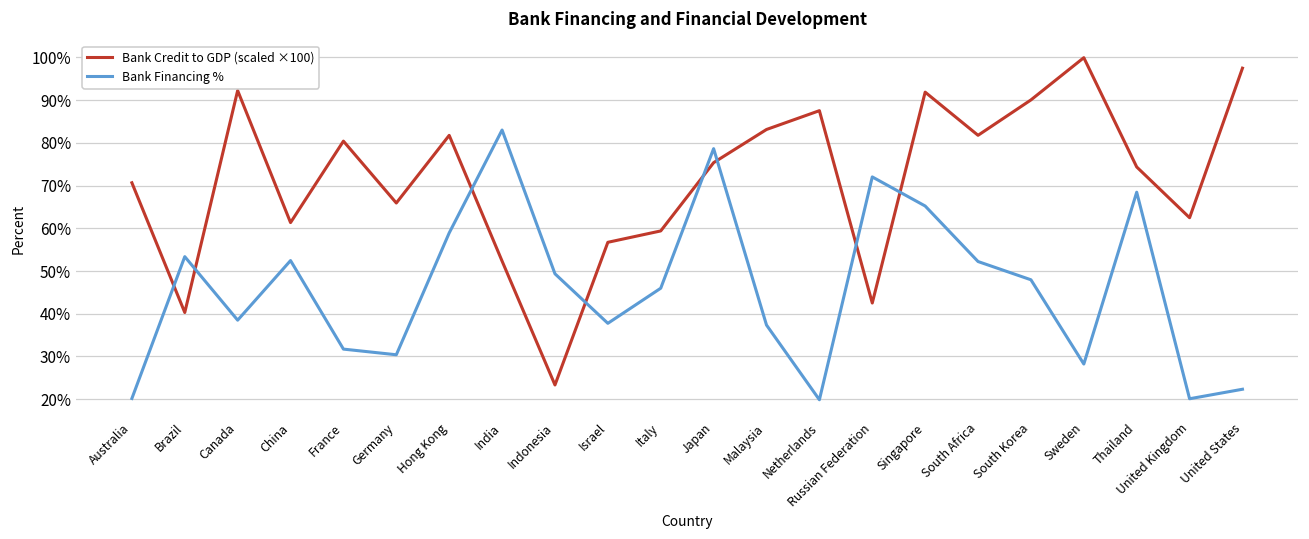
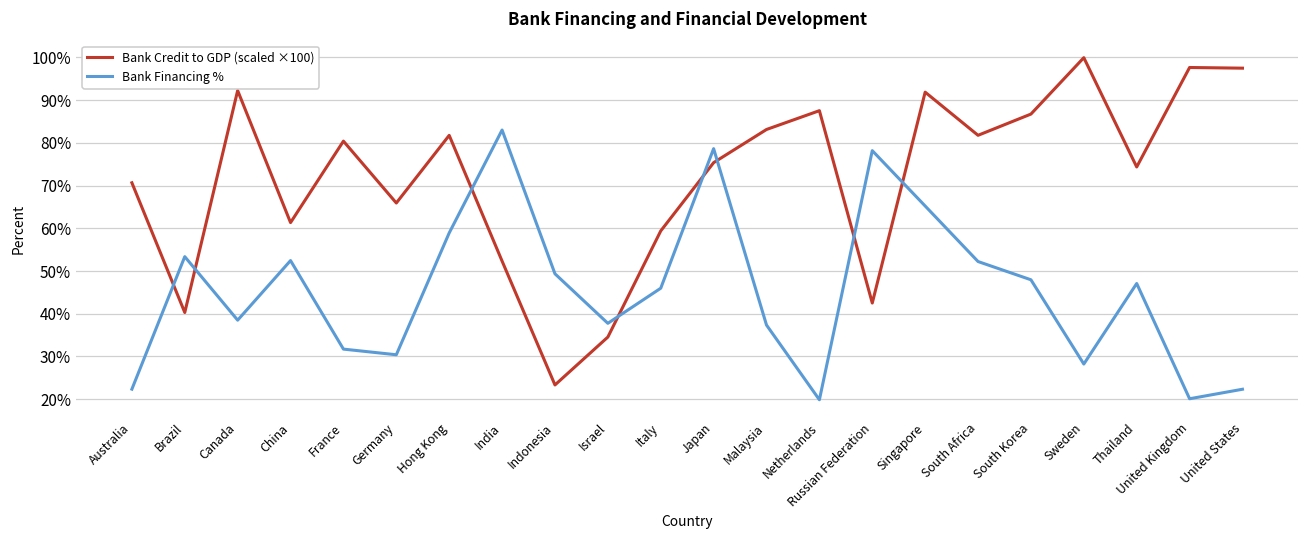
Bank Financing %, Australia: 20% -> 22%
Bank Credit to GDP (scaled ×100), Israel: 57% -> 35%
Bank Financing %, Russian Federation: 72% -> 78%
Bank Credit to GDP (scaled ×100), South Korea: 90% -> 87%
Bank Financing %, Thailand: 68% -> 47%
Bank Credit to GDP (scaled ×100), United Kingdom: 62% -> 98%
